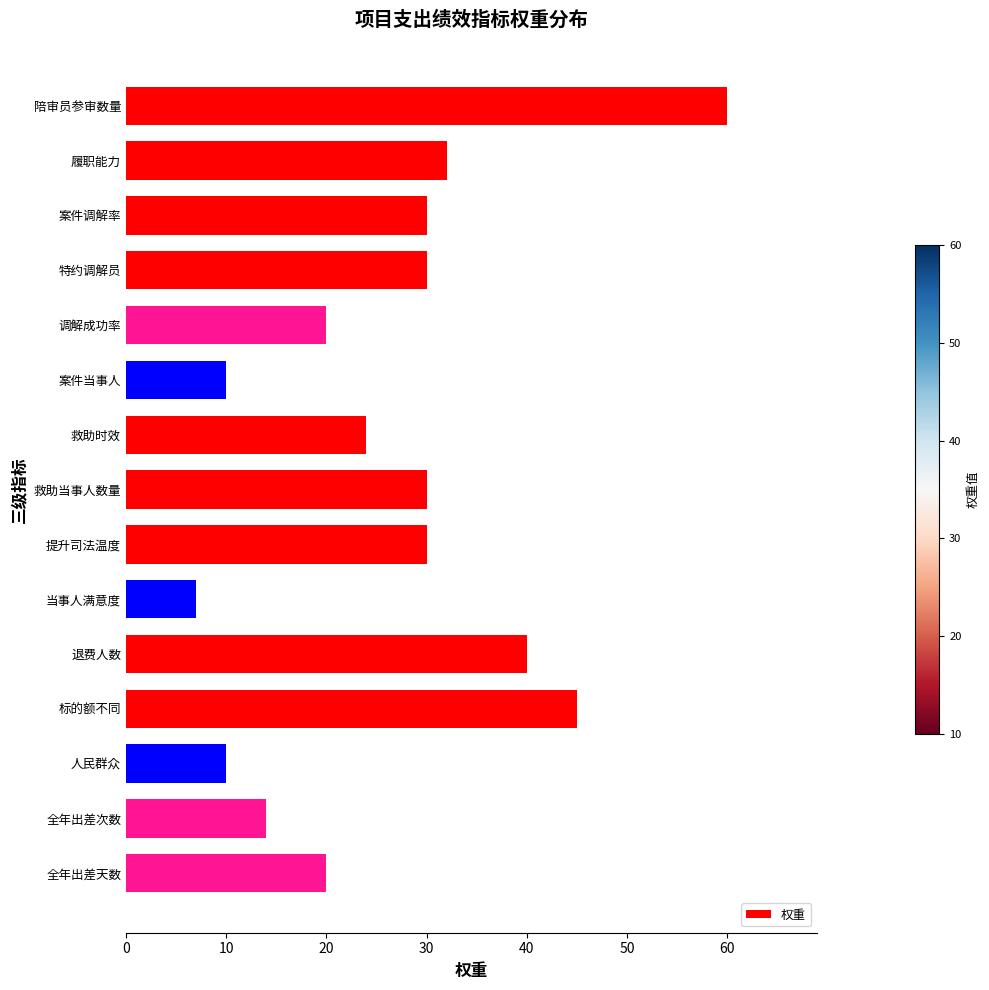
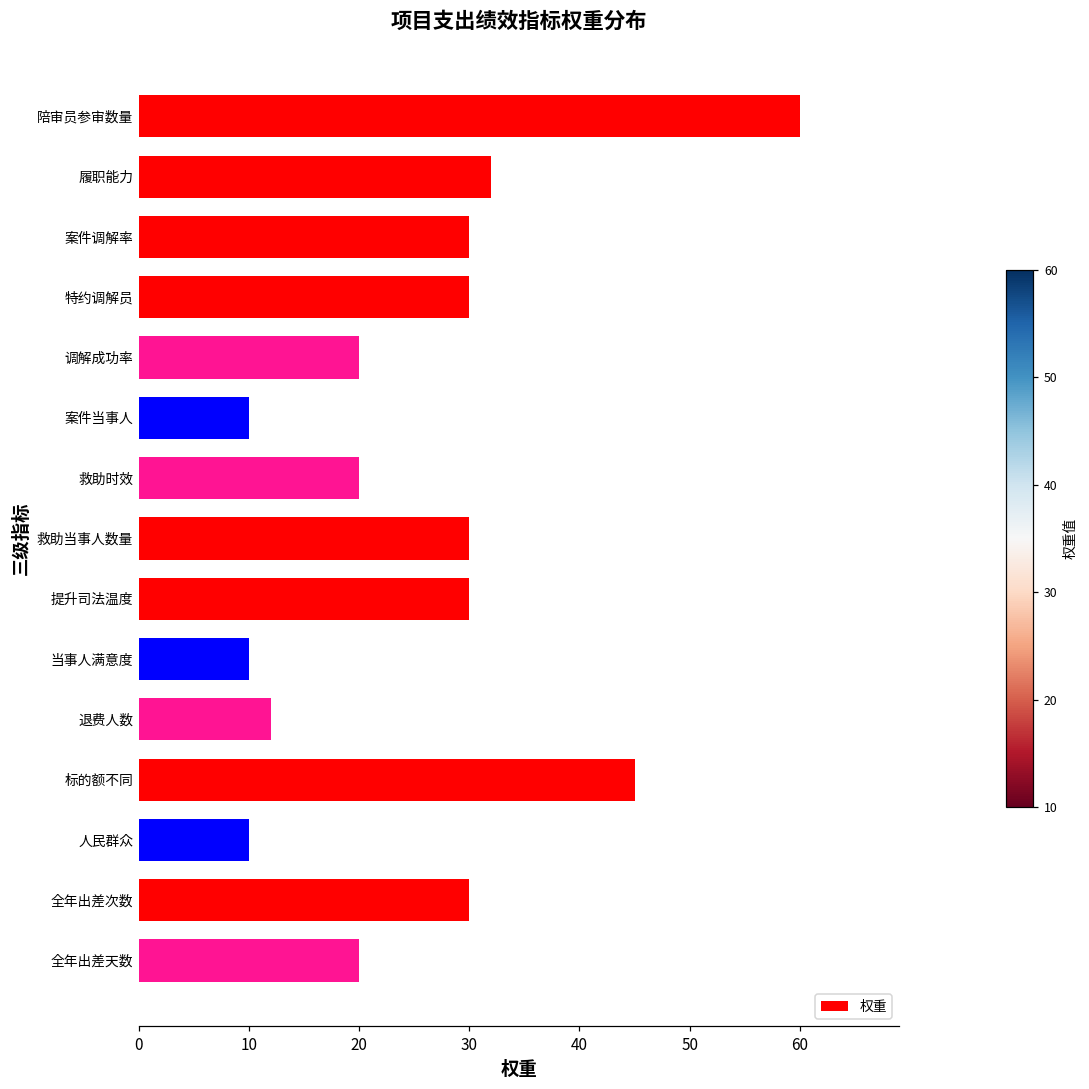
救助时效: 24 -> 20
当事人满意度: 7 -> 10
退费人数: 40 -> 12
全年出差次数: 14 -> 30
